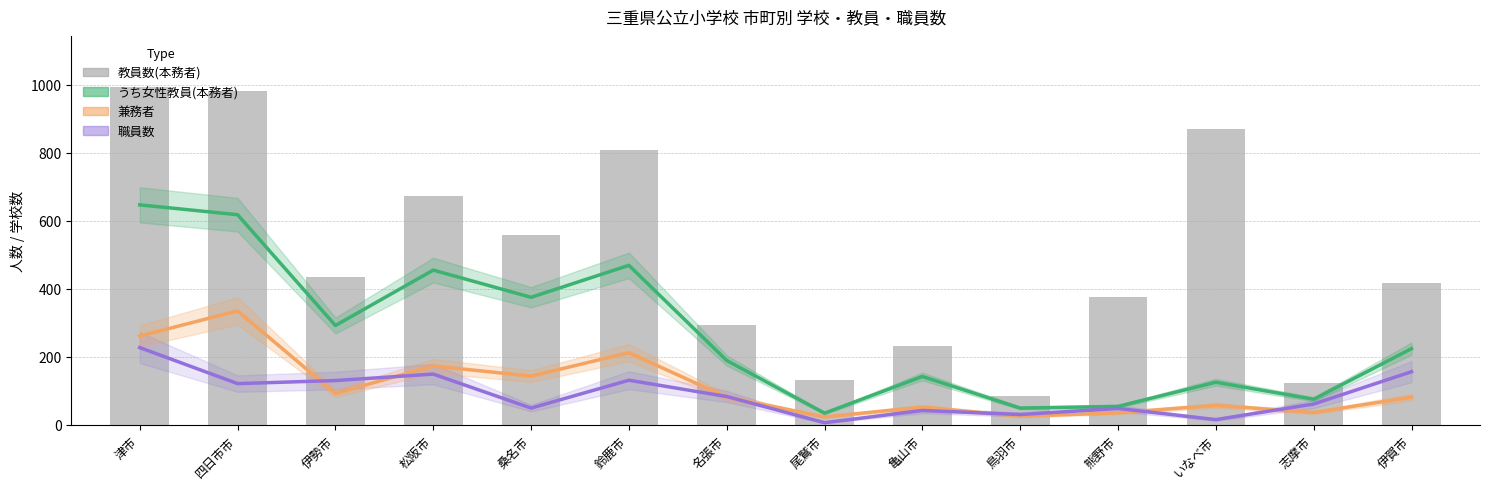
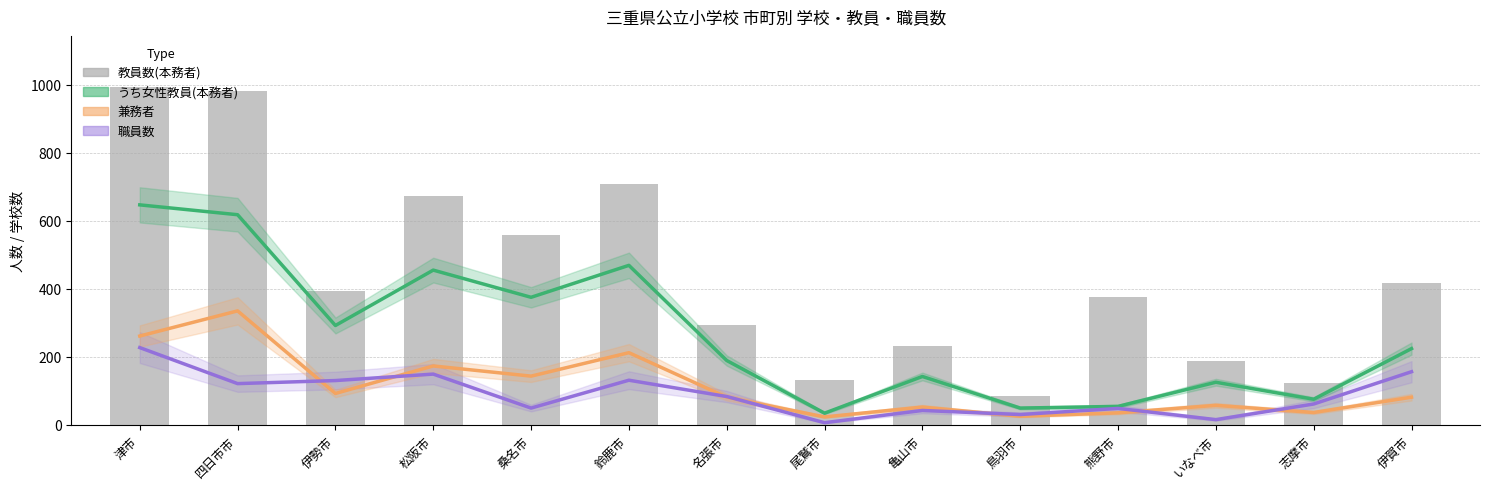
教員数(本務者), 伊勢市: 430 -> 400
教員数(本務者), 鈴鹿市: 810 -> 710
教員数(本務者), いなべ市: 870 -> 190
